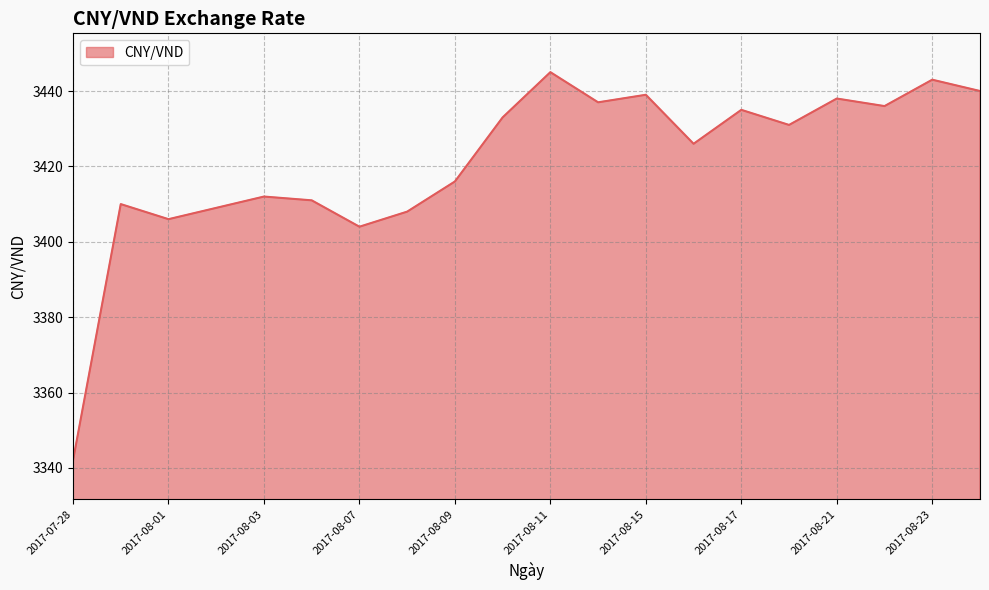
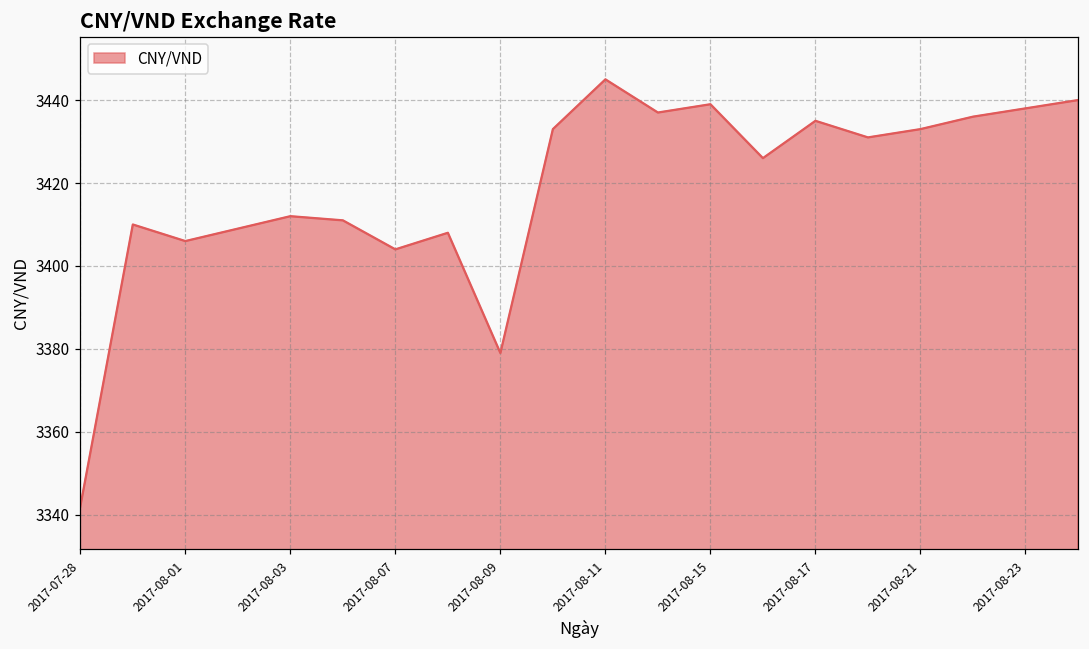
2017-08-09: 3416 -> 3379
2017-08-21: 3438 -> 3433
2017-08-23: 3443 -> 3438
